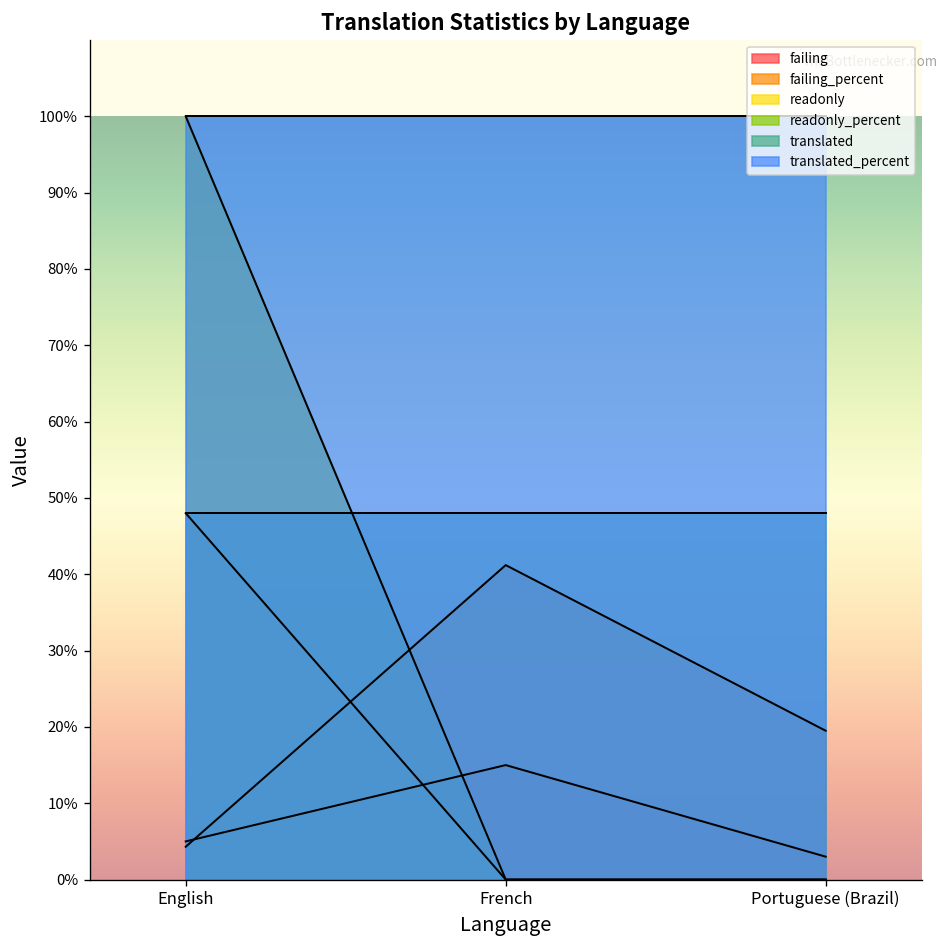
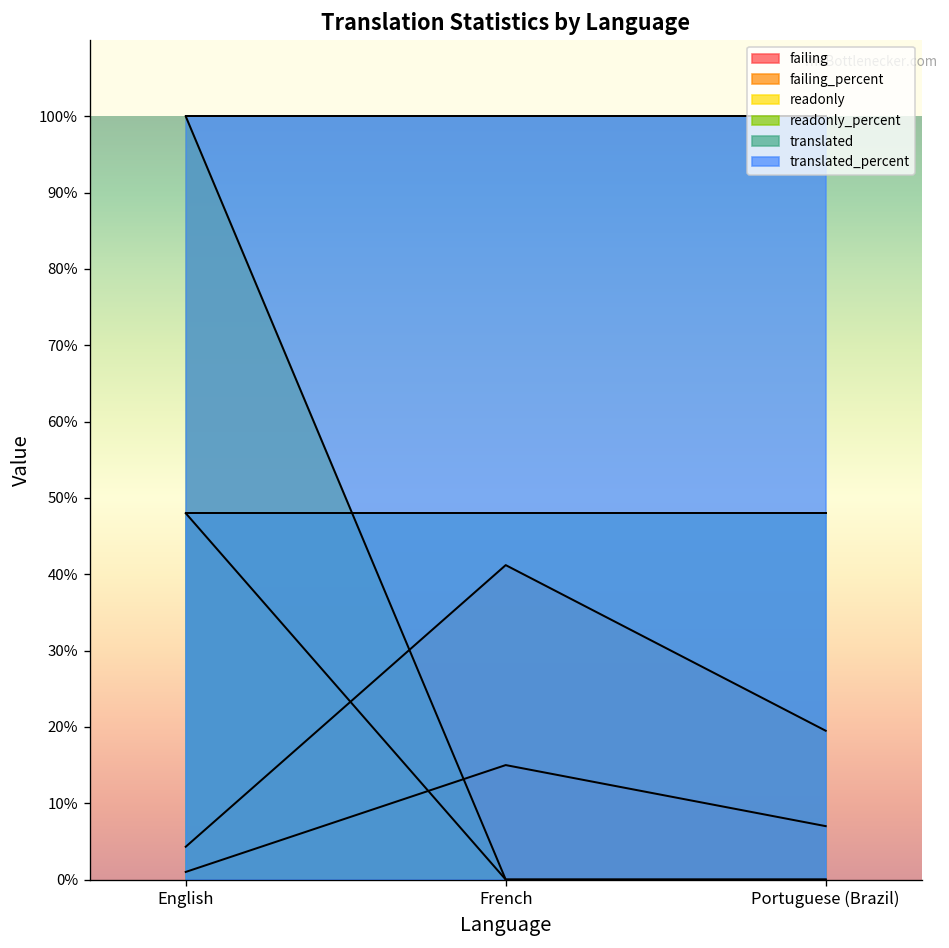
failing, English: 5% -> 1%
failing, Portuguese (Brazil): 3% -> 7%
